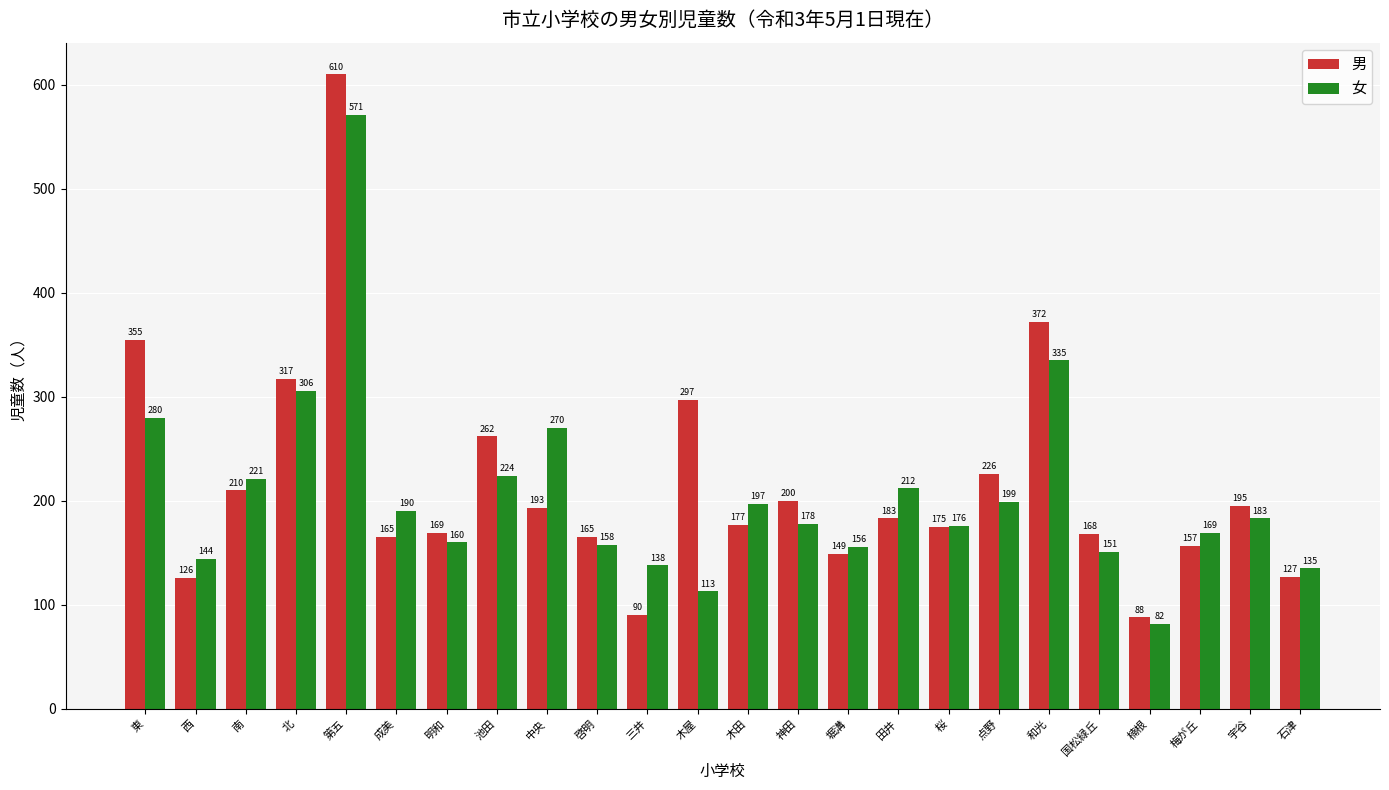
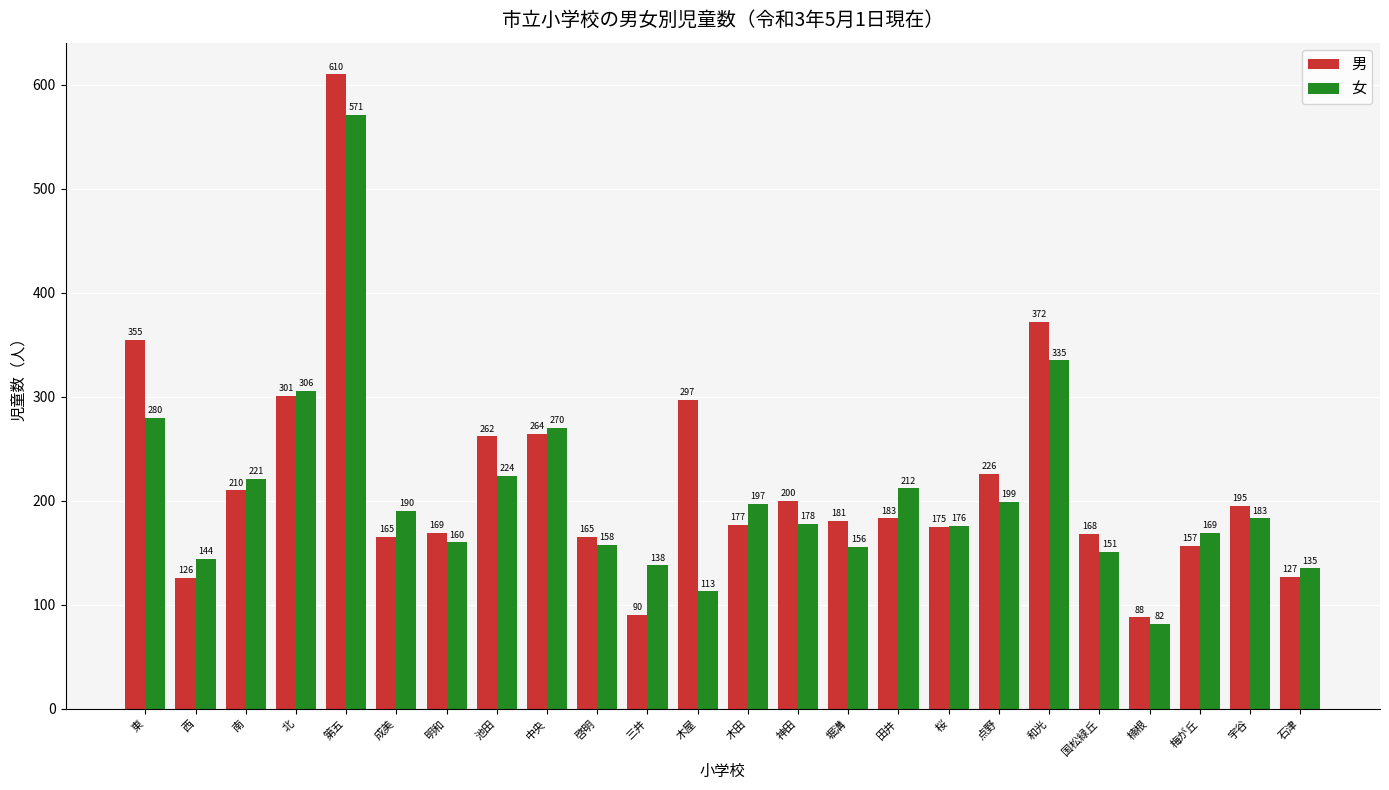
男, 北: 317 -> 301
男, 中央: 193 -> 264
男, 堀溝: 149 -> 181
